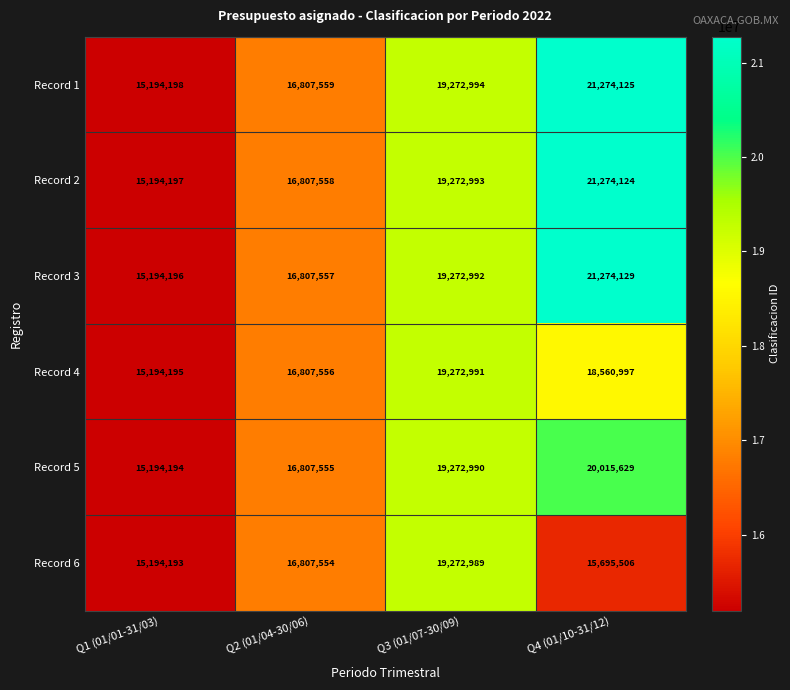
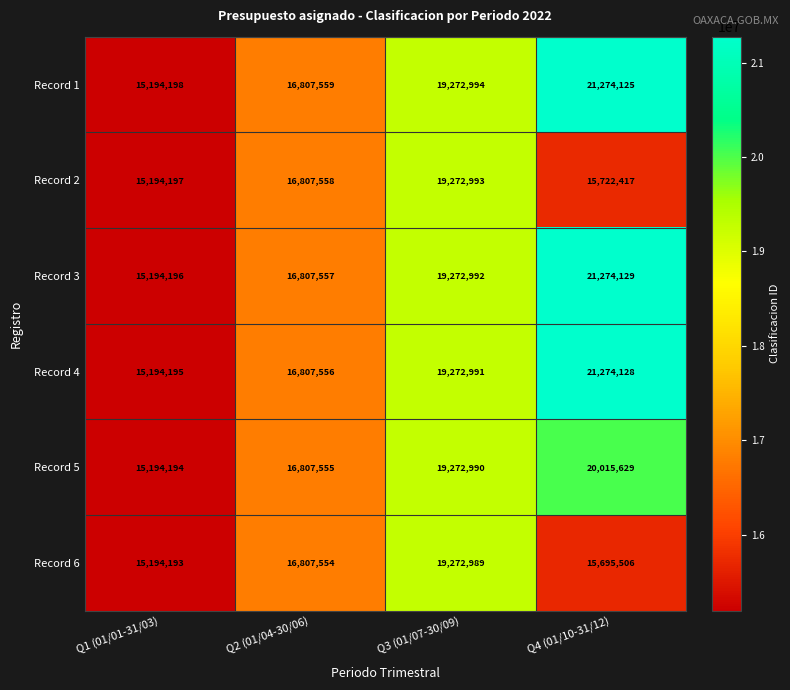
Record 2, Q4 (01/10-31/12): 21,274,124 -> 15,722,417
Record 4, Q4 (01/10-31/12): 18,560,997 -> 21,274,128
